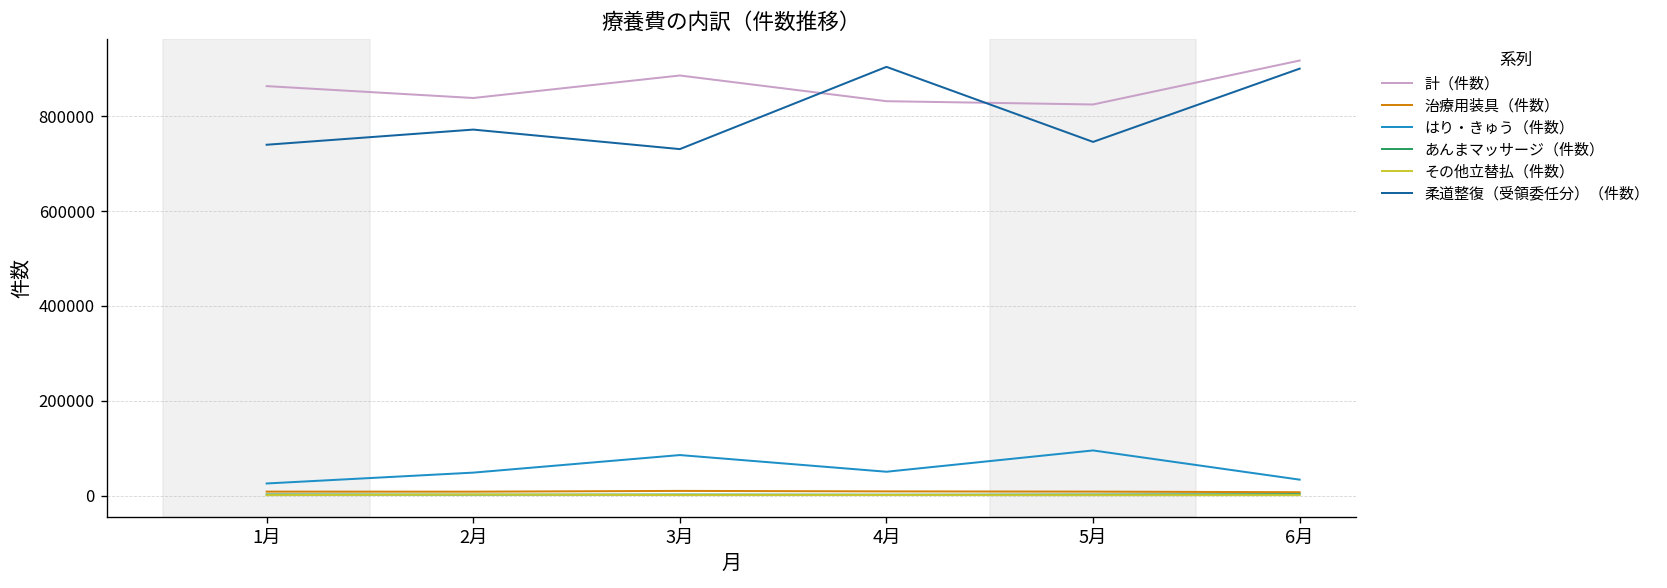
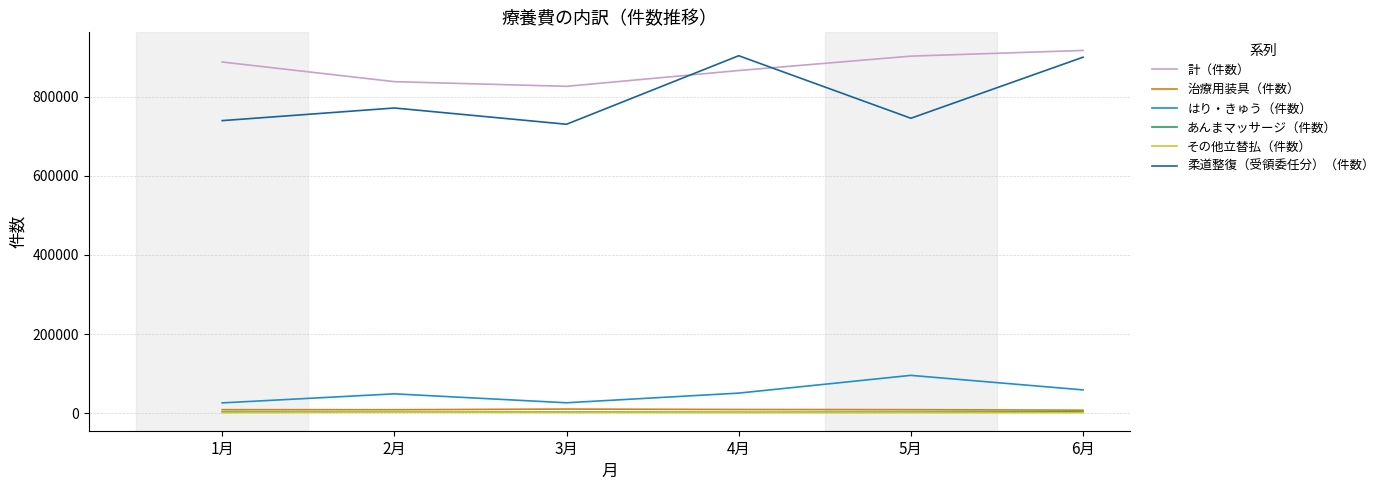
計（件数）, 1月: 860000 -> 890000
計（件数）, 3月: 890000 -> 830000
はり・きゅう（件数）, 3月: 90000 -> 30000
計（件数）, 4月: 830000 -> 870000
計（件数）, 5月: 820000 -> 900000
はり・きゅう（件数）, 6月: 30000 -> 60000
